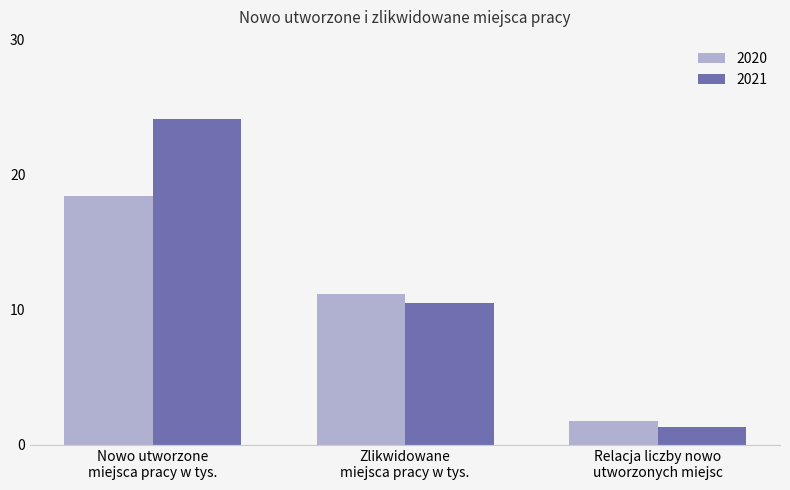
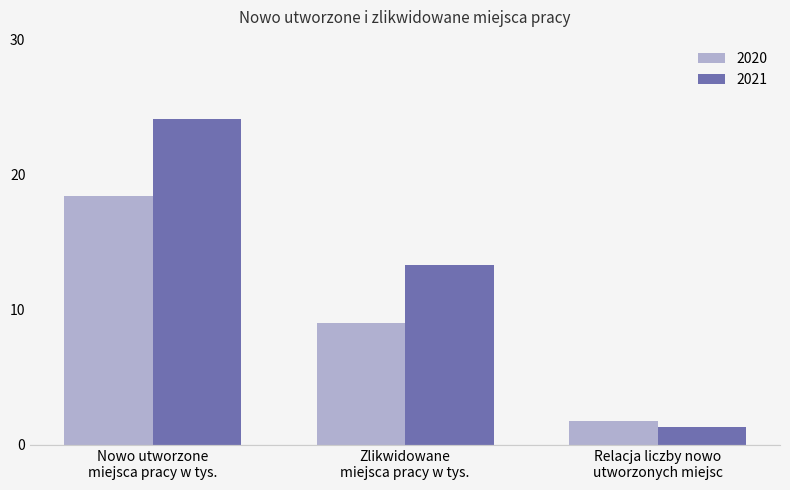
2020, Zlikwidowane miejsca pracy w tys.: 11.2 -> 9.0
2021, Zlikwidowane miejsca pracy w tys.: 10.5 -> 13.3
